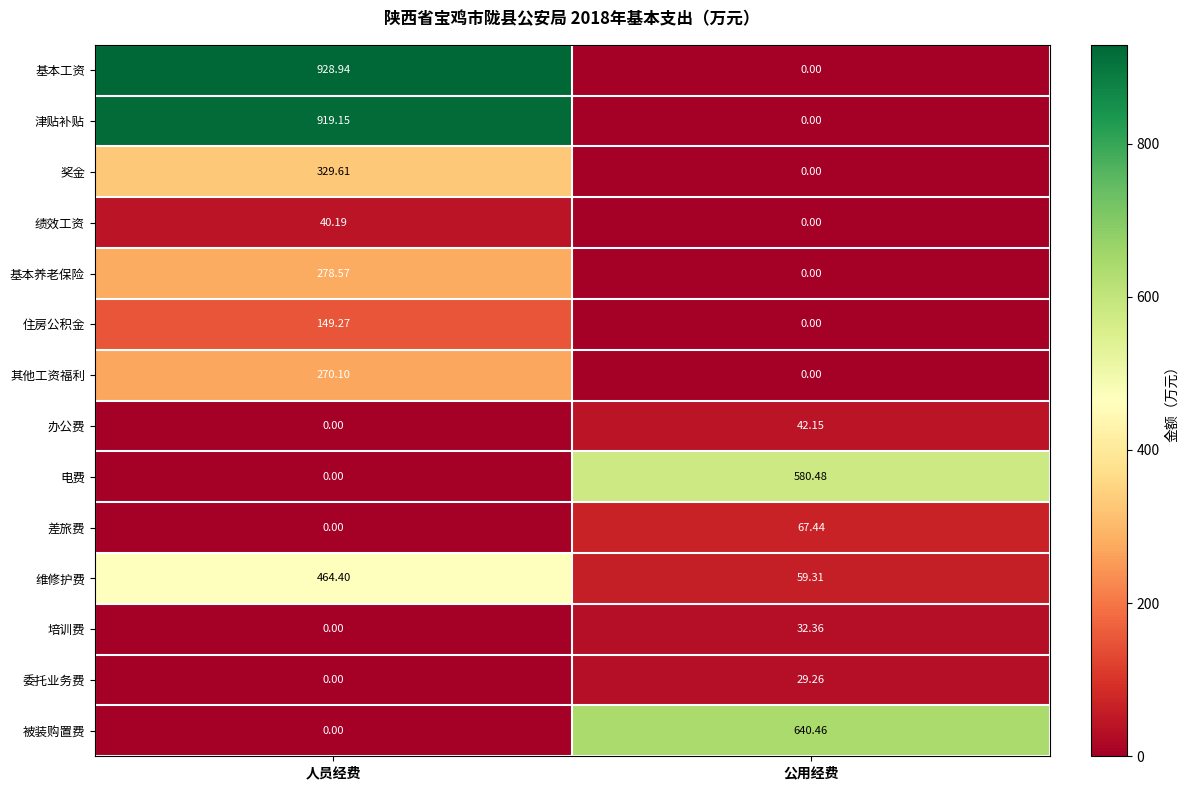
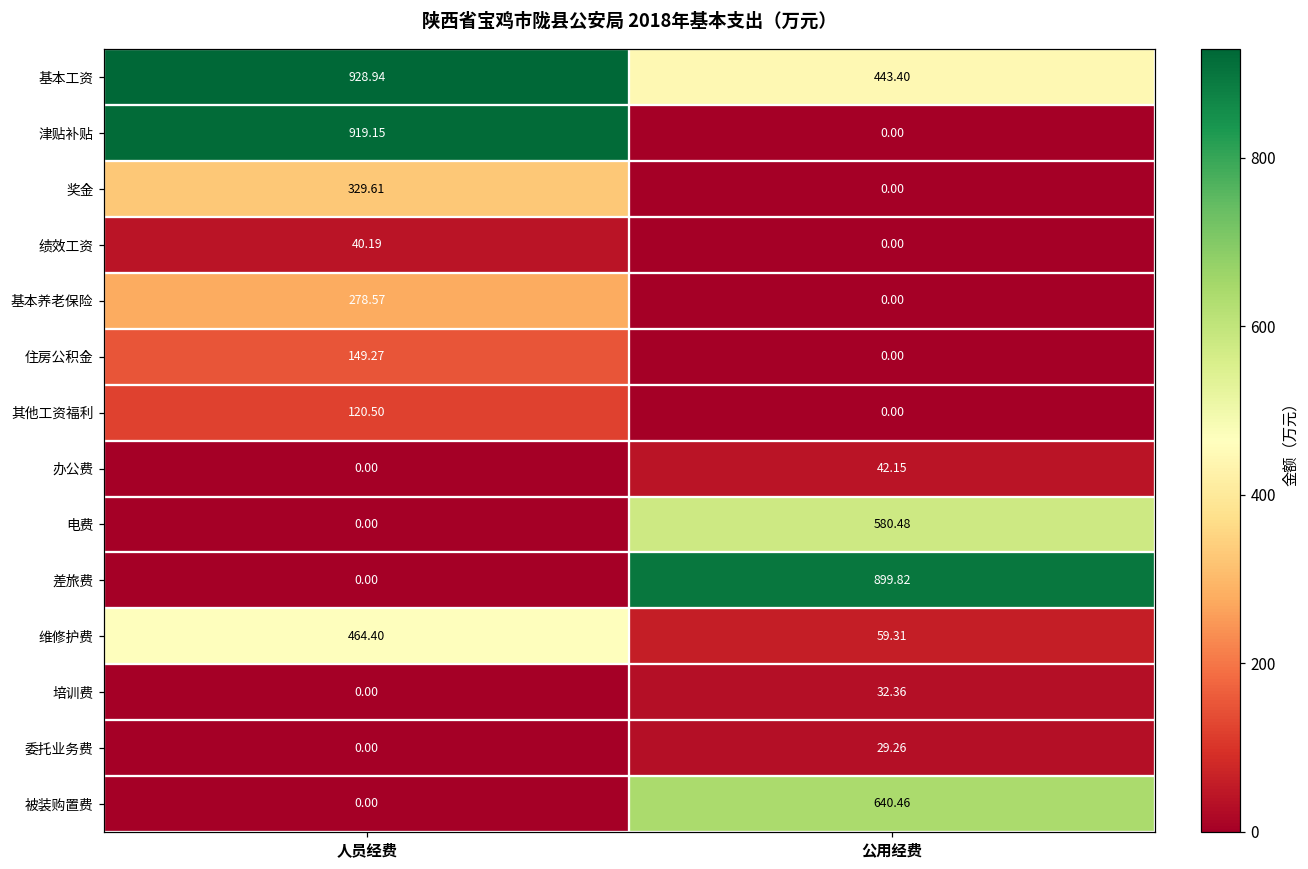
基本工资, 公用经费: 0.00 -> 443.40
其他工资福利, 人员经费: 270.10 -> 120.50
差旅费, 公用经费: 67.44 -> 899.82
